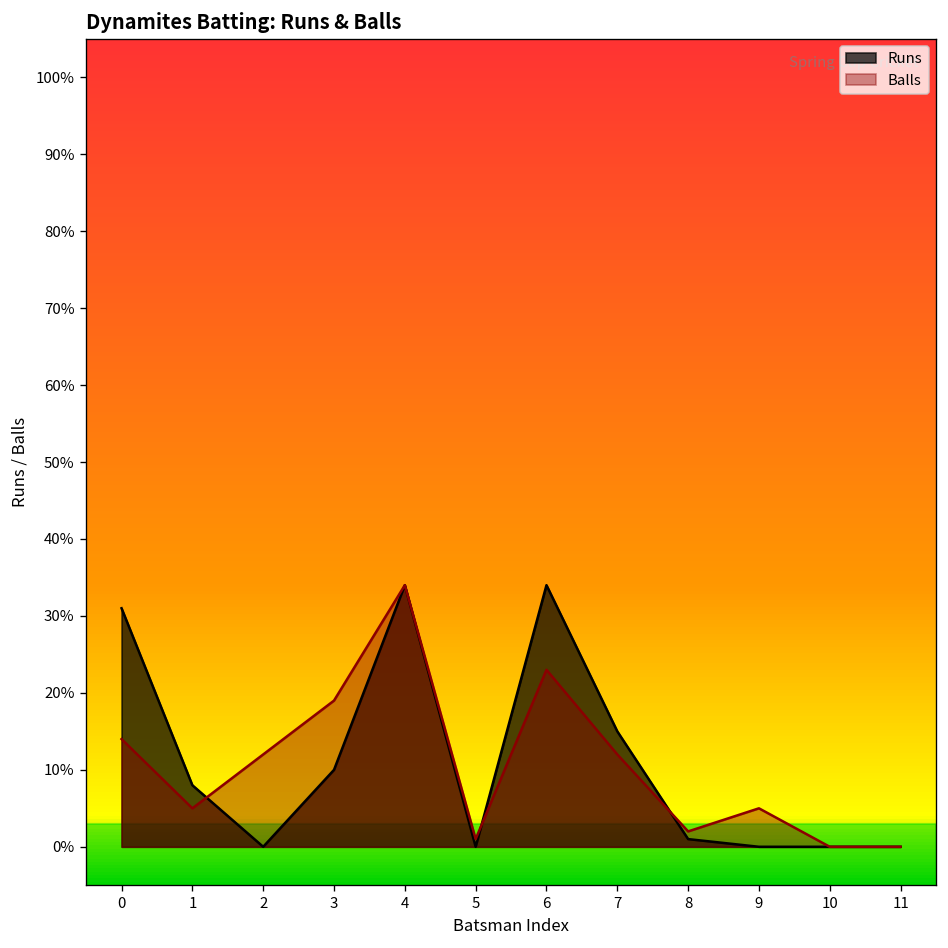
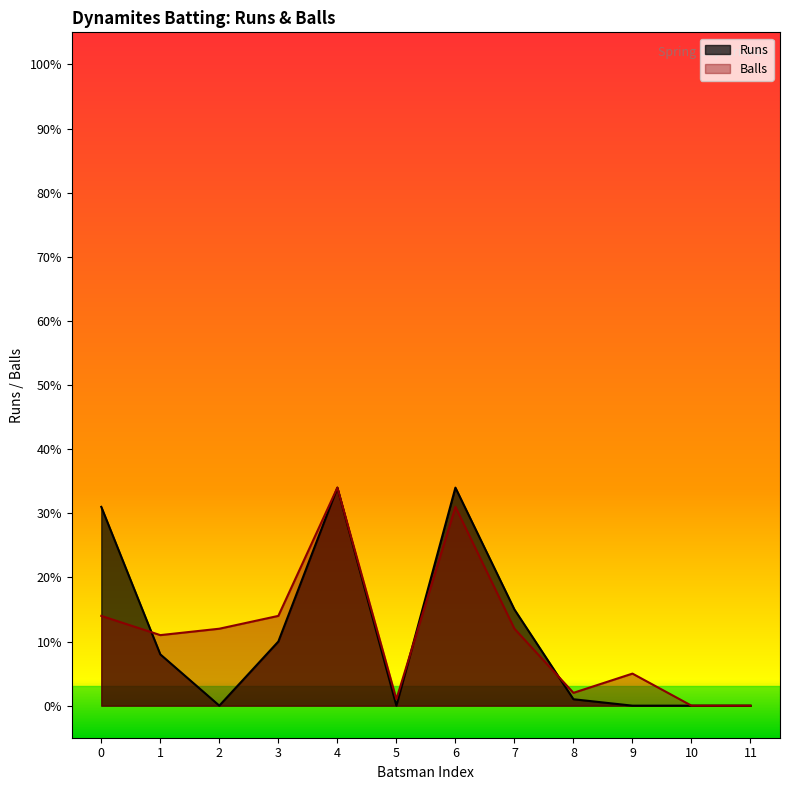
Balls, 1: 5% -> 11%
Balls, 3: 19% -> 14%
Balls, 6: 23% -> 31%
